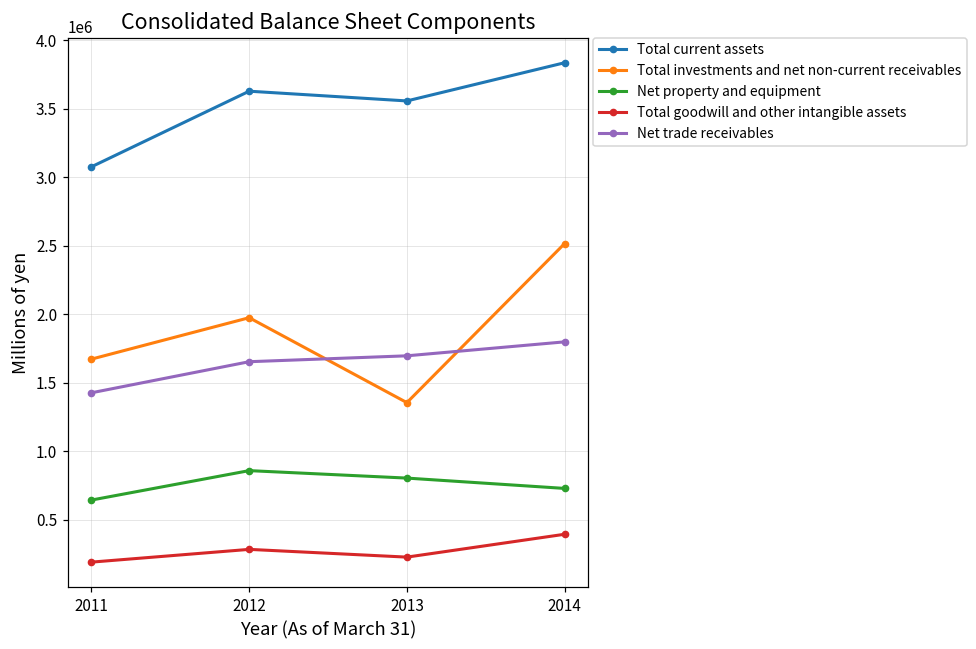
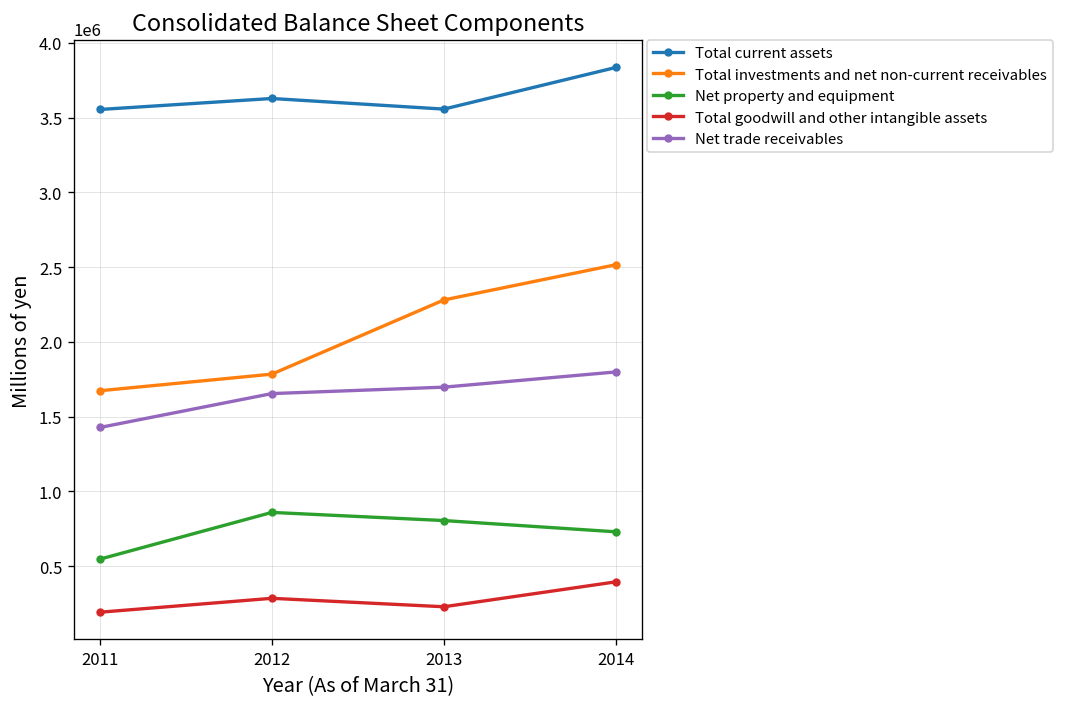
Total current assets, 2011: 3080000 -> 3550000
Net property and equipment, 2011: 640000 -> 550000
Total investments and net non-current receivables, 2012: 1970000 -> 1780000
Total investments and net non-current receivables, 2013: 1350000 -> 2280000
